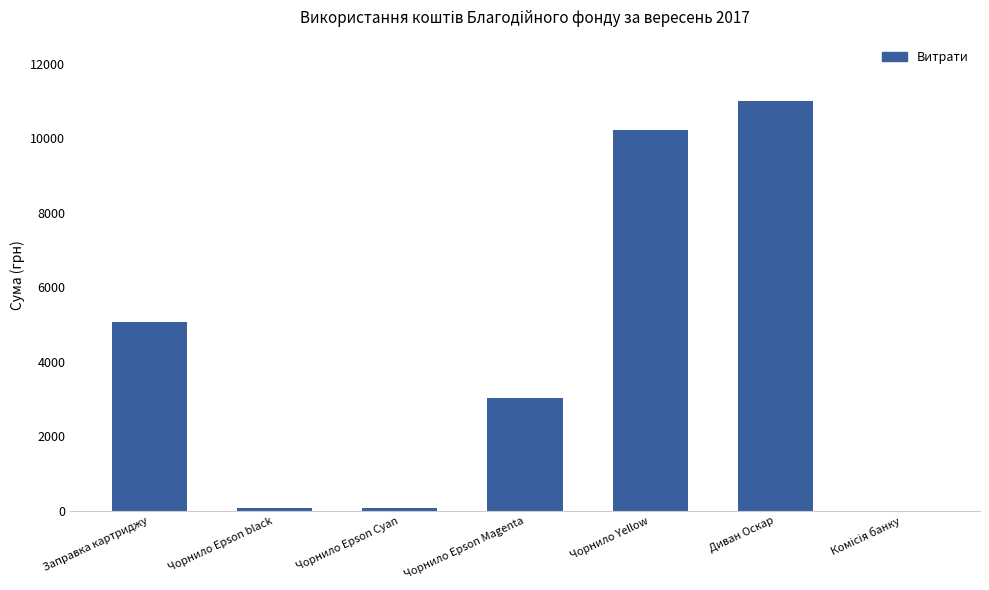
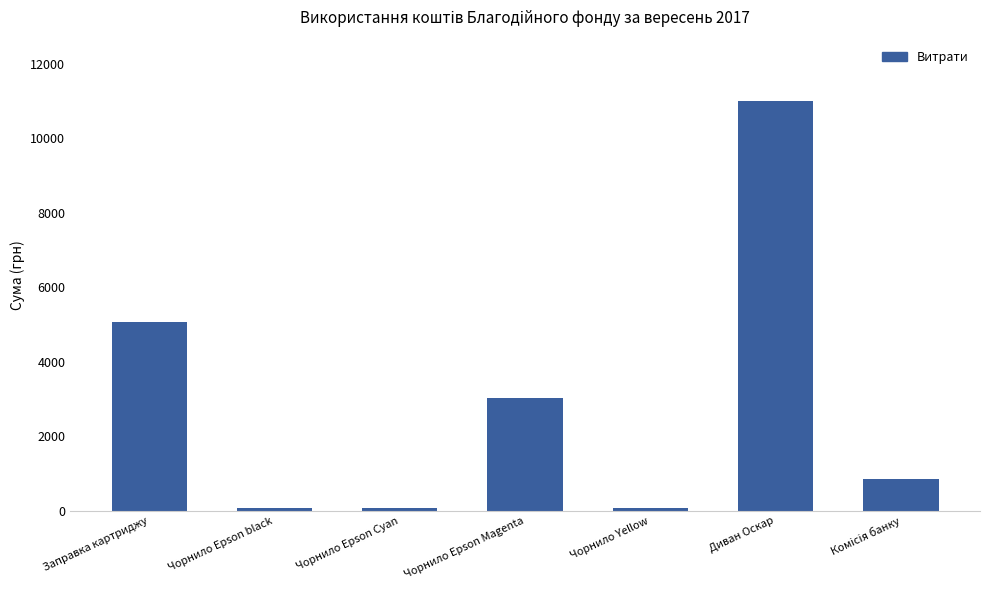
Чорнило Yellow: 10200 -> 100
Комісія банку: 0 -> 800
